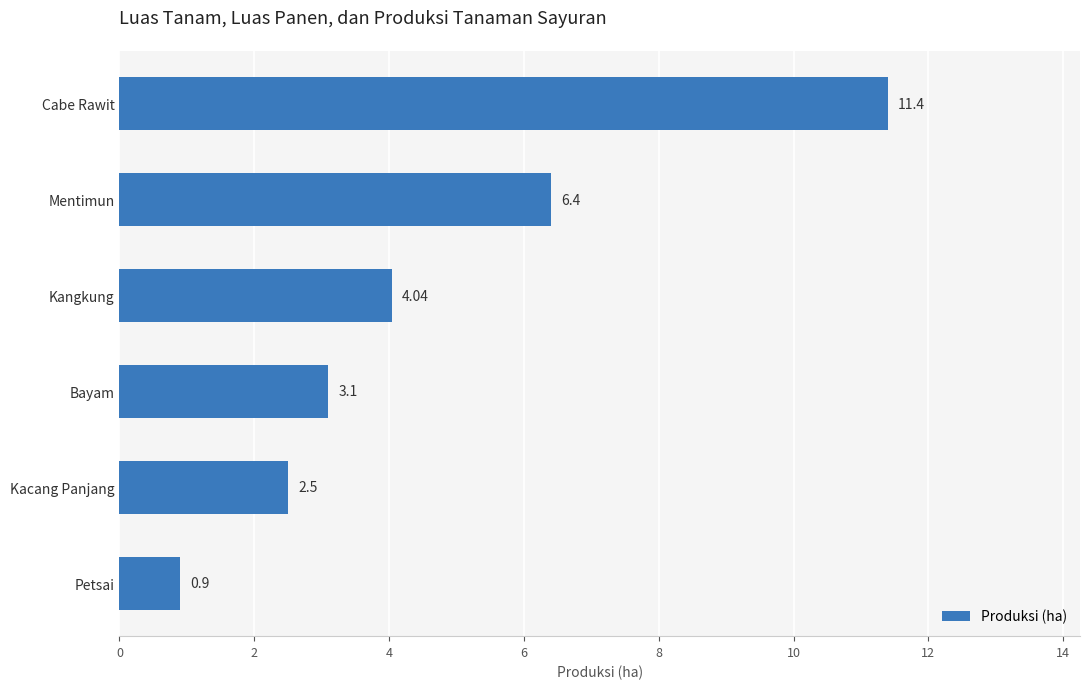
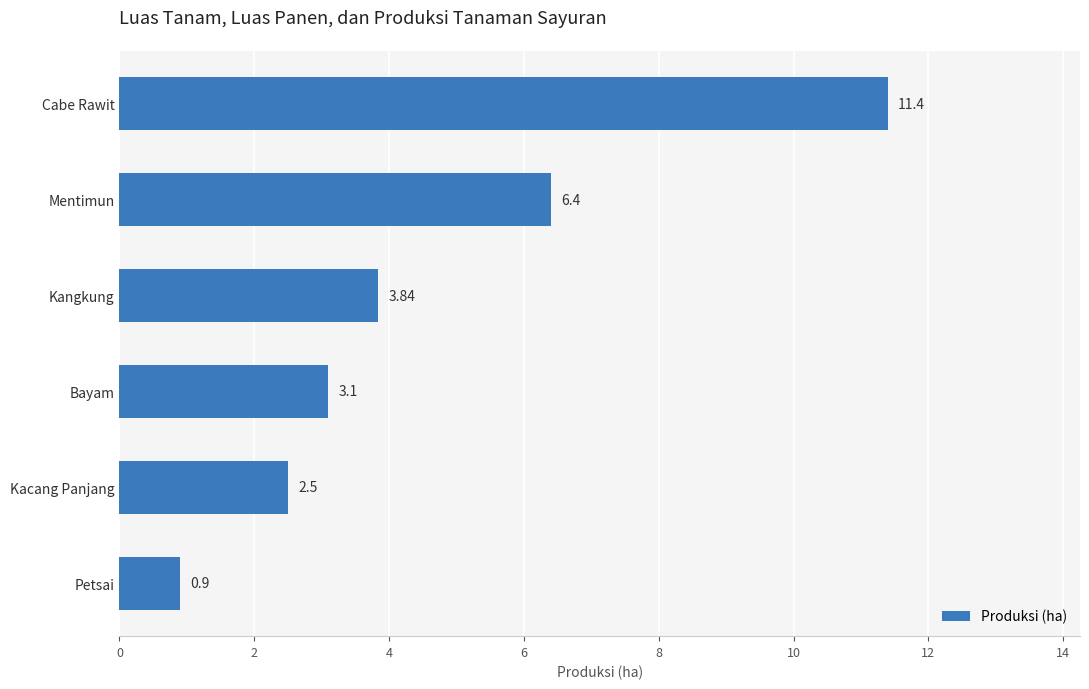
Kangkung: 4.04 -> 3.84
